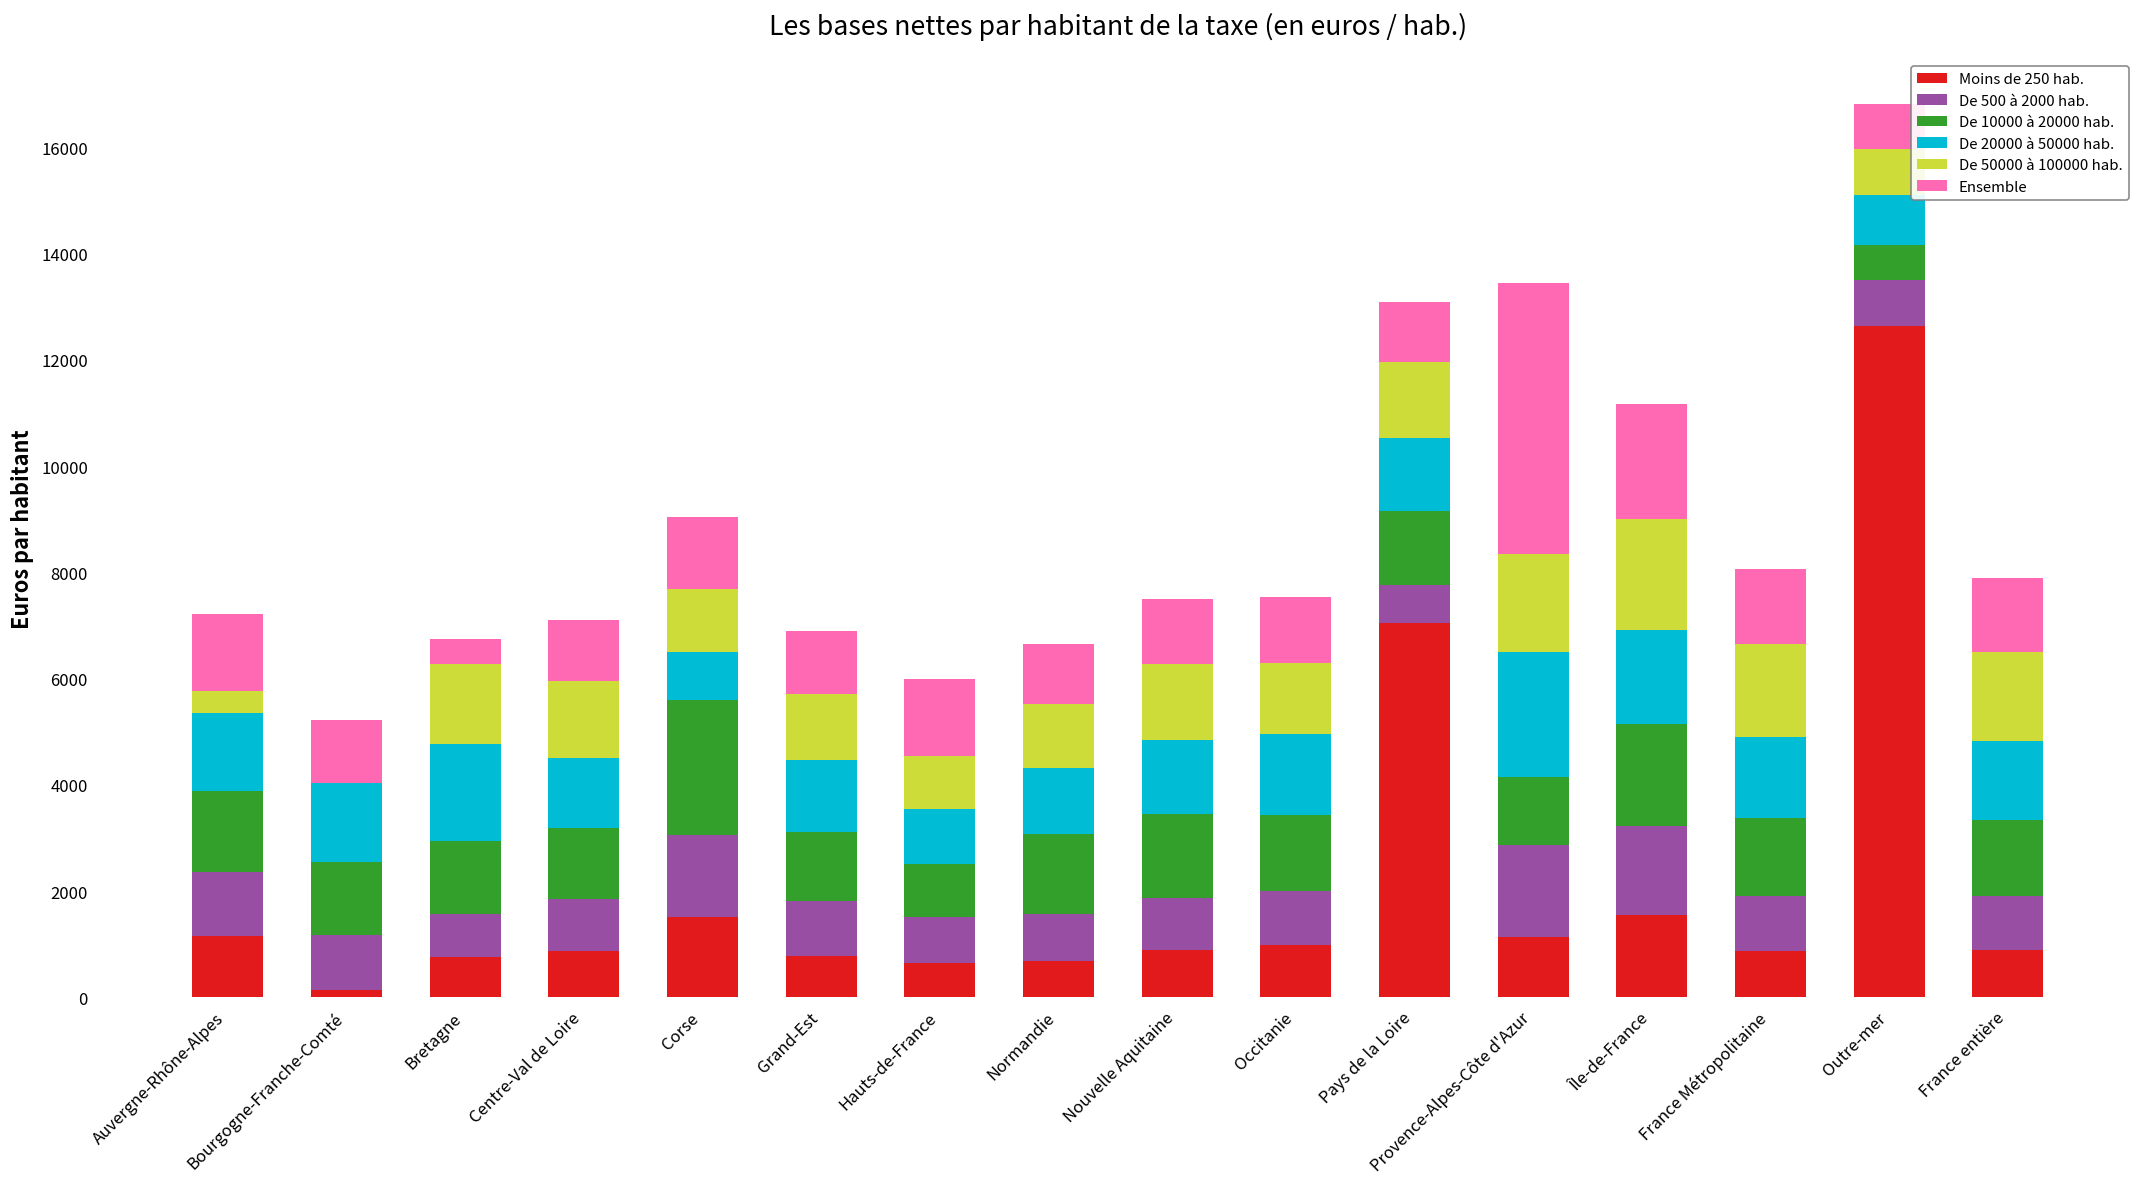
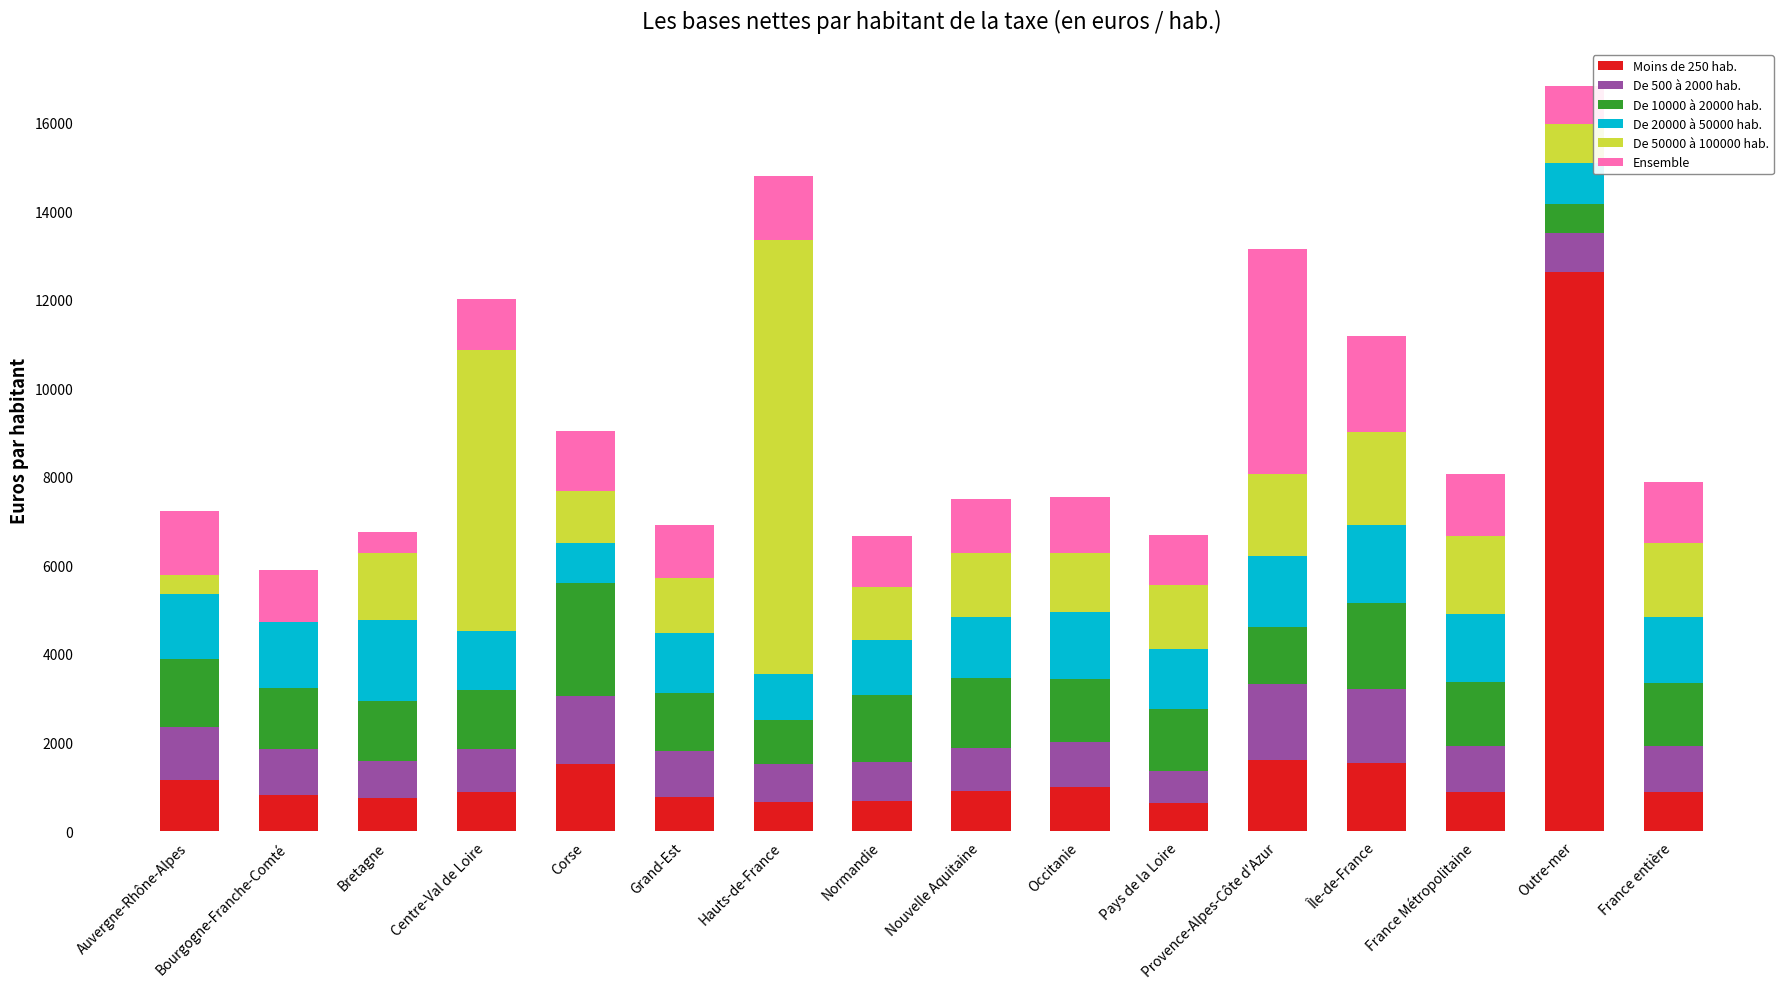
Moins de 250 hab., Bourgogne-Franche-Comté: 100 -> 800
De 50000 à 100000 hab., Centre-Val de Loire: 1500 -> 6400
De 50000 à 100000 hab., Hauts-de-France: 1000 -> 9800
Moins de 250 hab., Pays de la Loire: 7000 -> 600
Moins de 250 hab., Provence-Alpes-Côte d'Azur: 1100 -> 1600
De 20000 à 50000 hab., Provence-Alpes-Côte d'Azur: 2400 -> 1600
